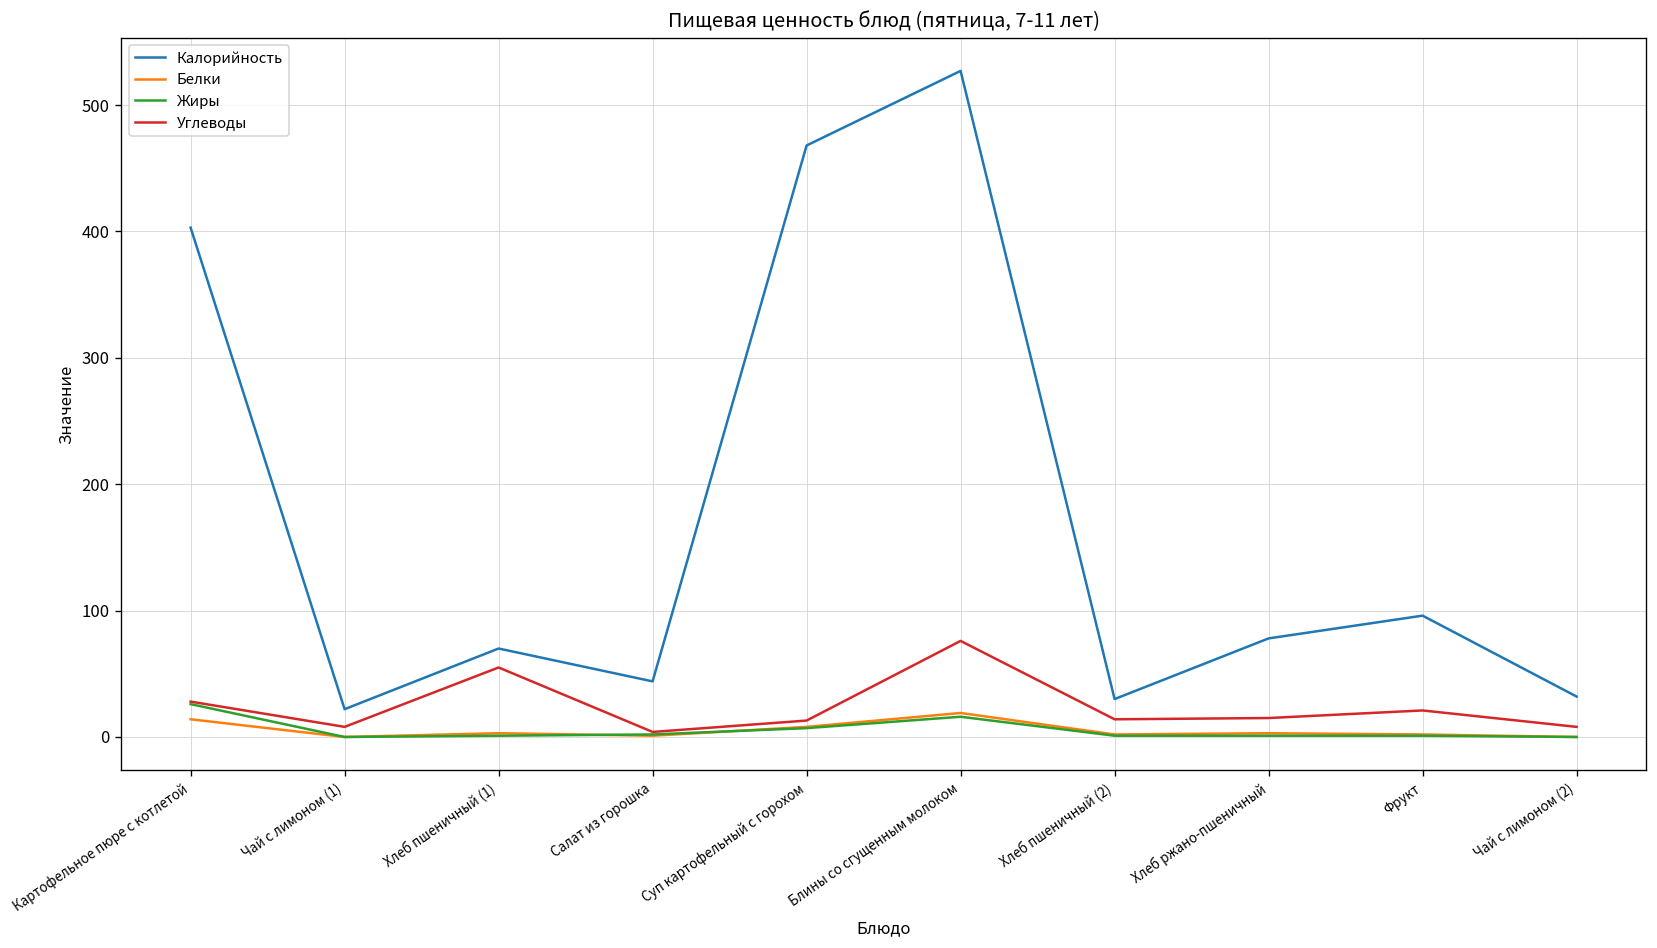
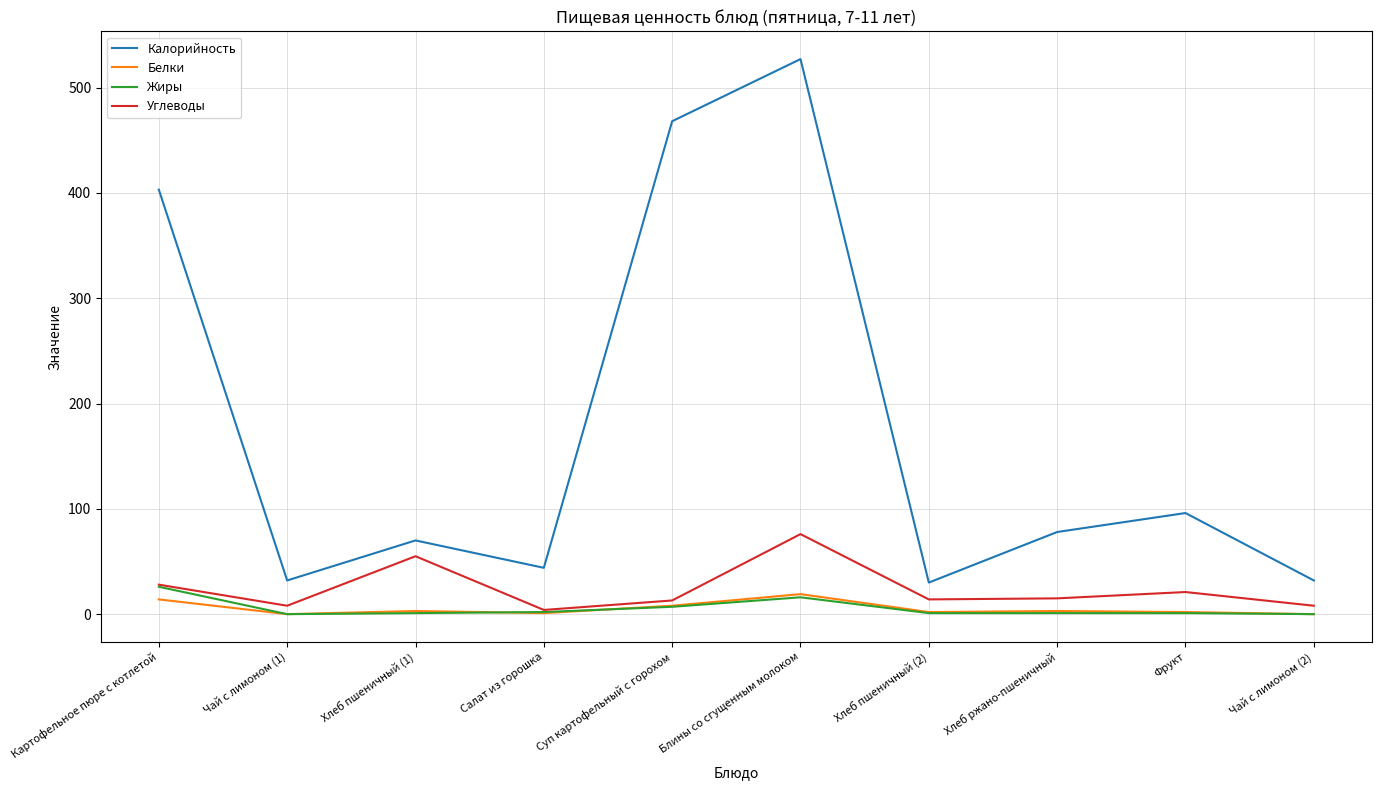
Калорийность, Чай с лимоном (1): 22 -> 32
